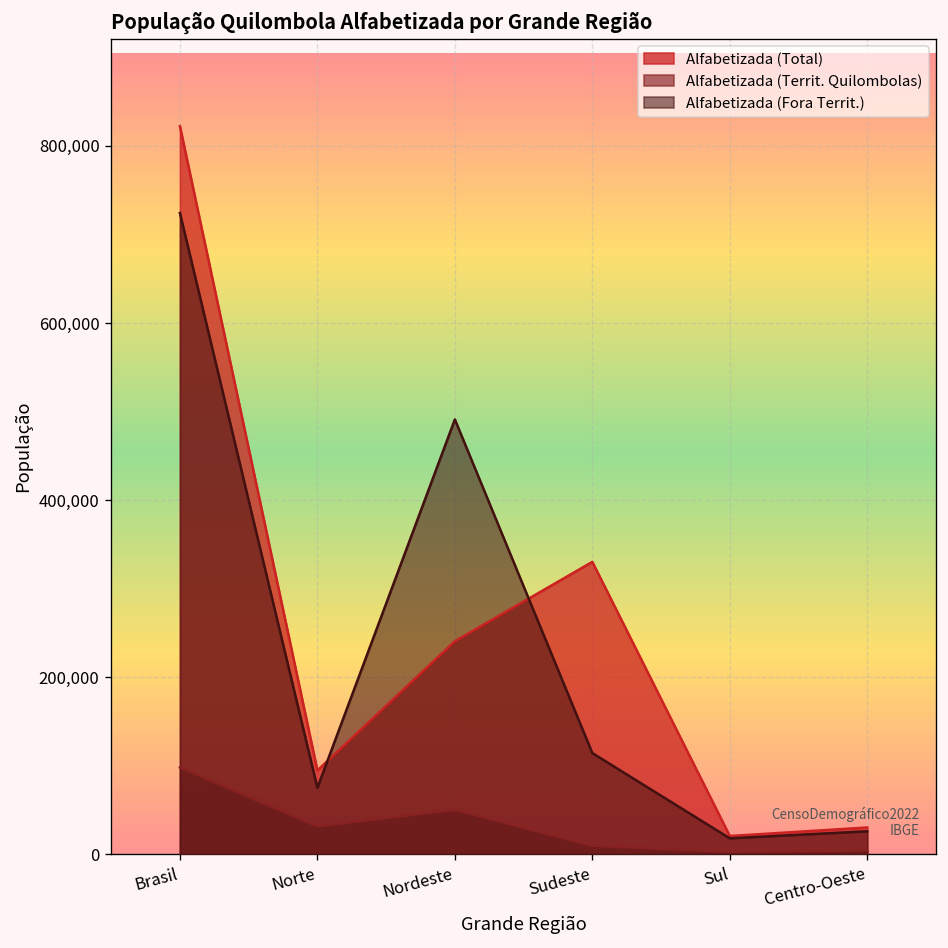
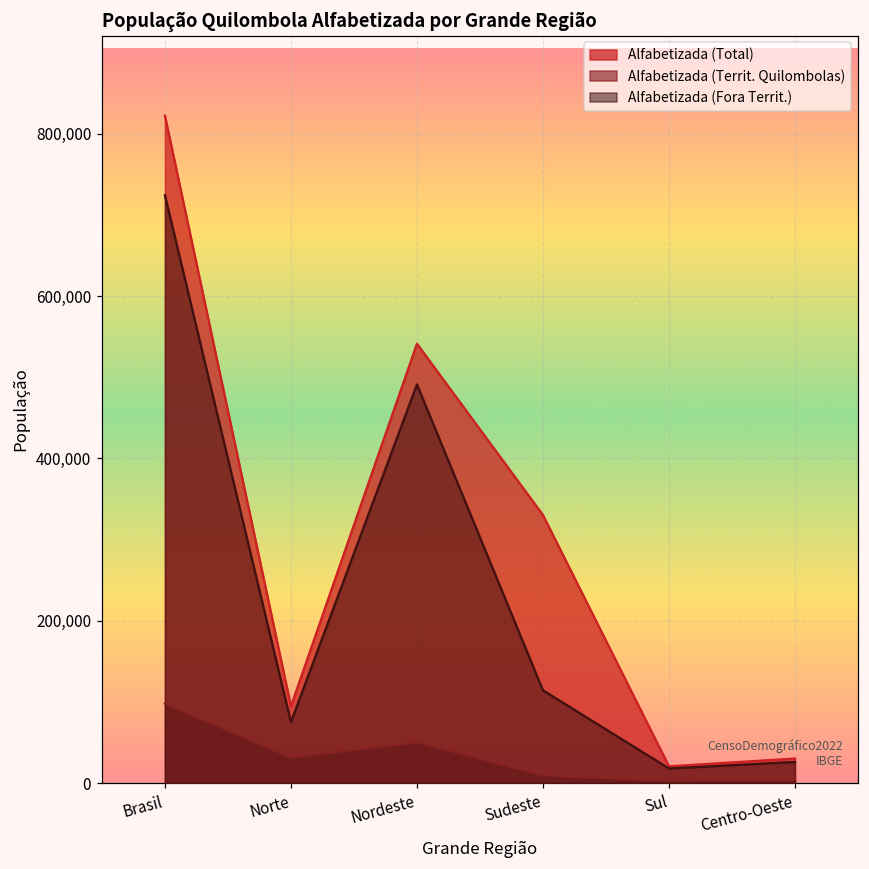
Alfabetizada (Total), Nordeste: 240,000 -> 540,000
